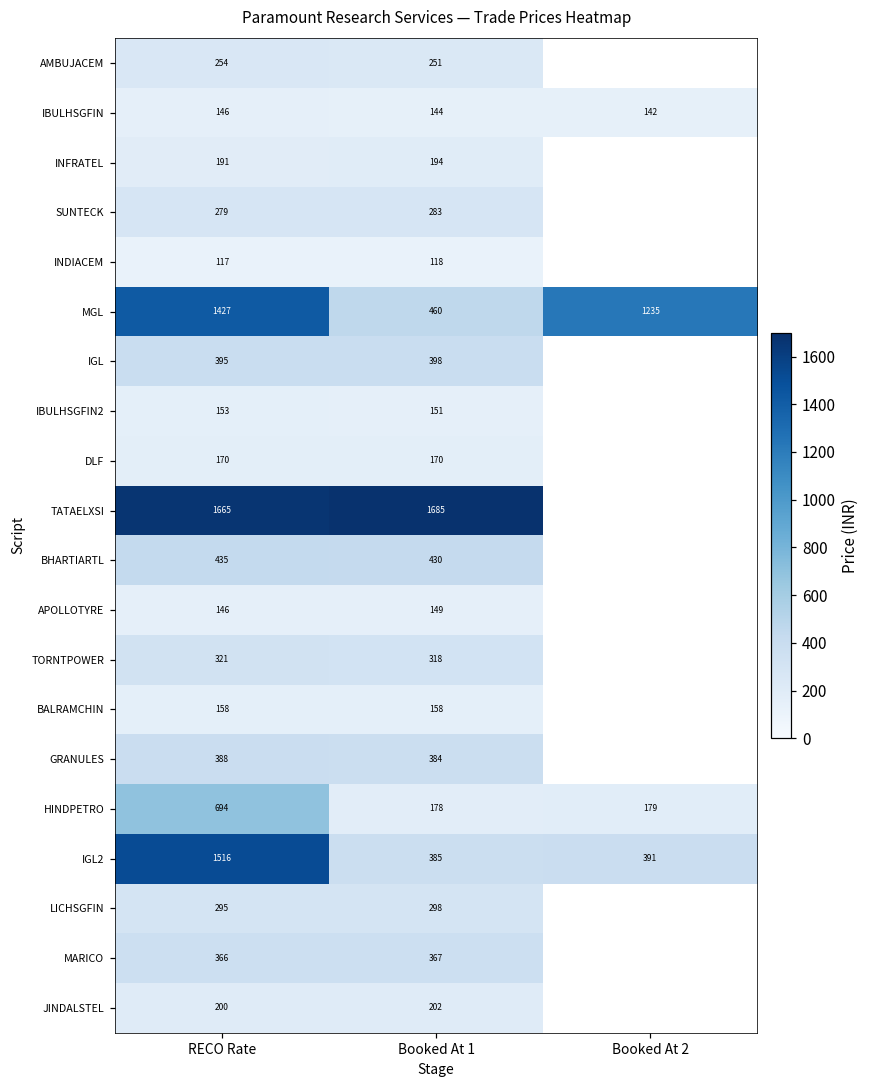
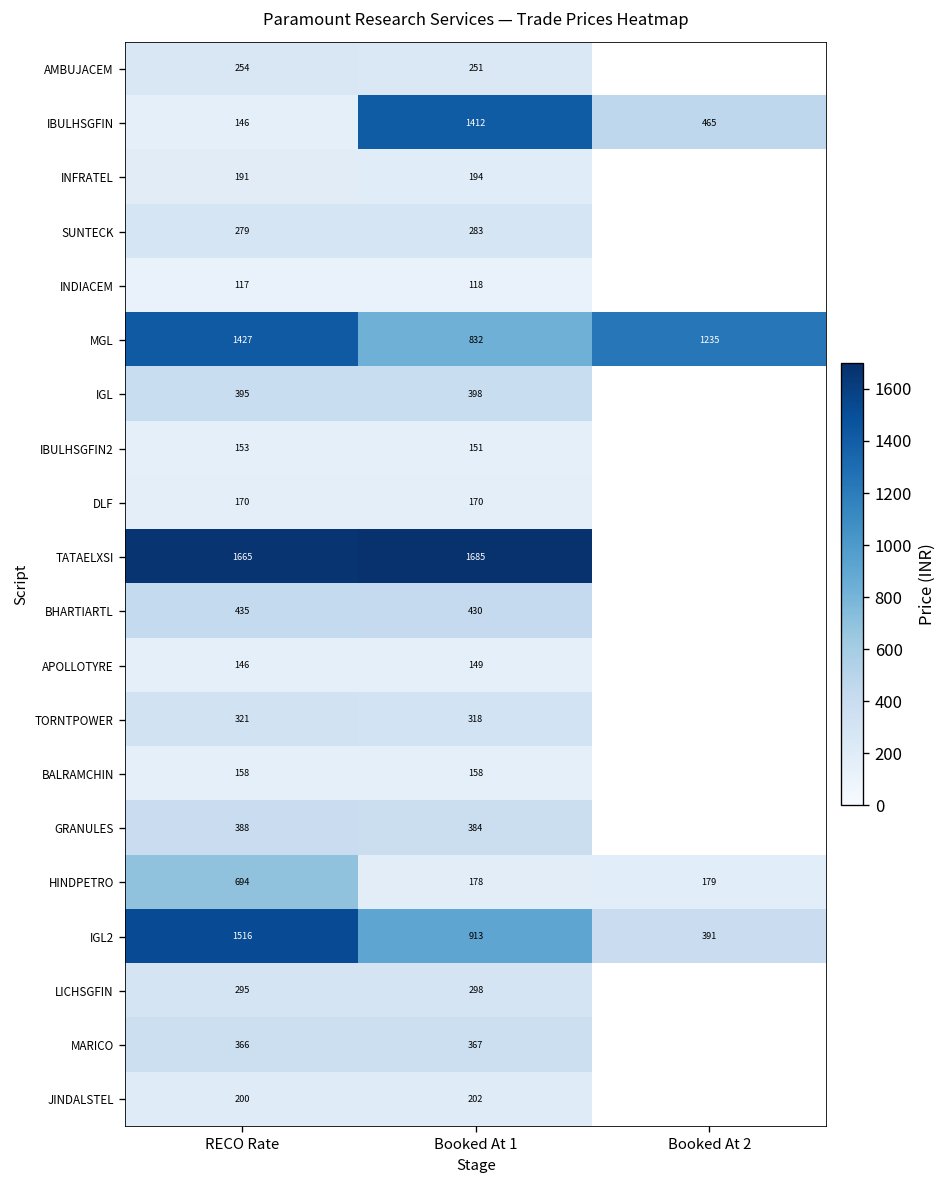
IBULHSGFIN, Booked At 1: 144 -> 1412
IBULHSGFIN, Booked At 2: 142 -> 465
MGL, Booked At 1: 460 -> 832
IGL2, Booked At 1: 385 -> 913
